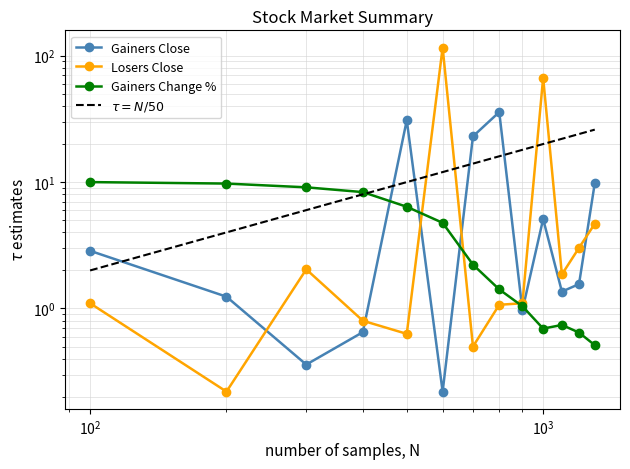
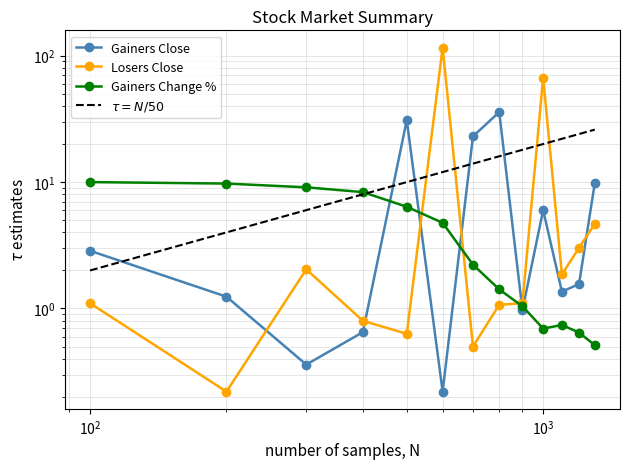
Gainers Close, 10^3: 5.1 -> 6
